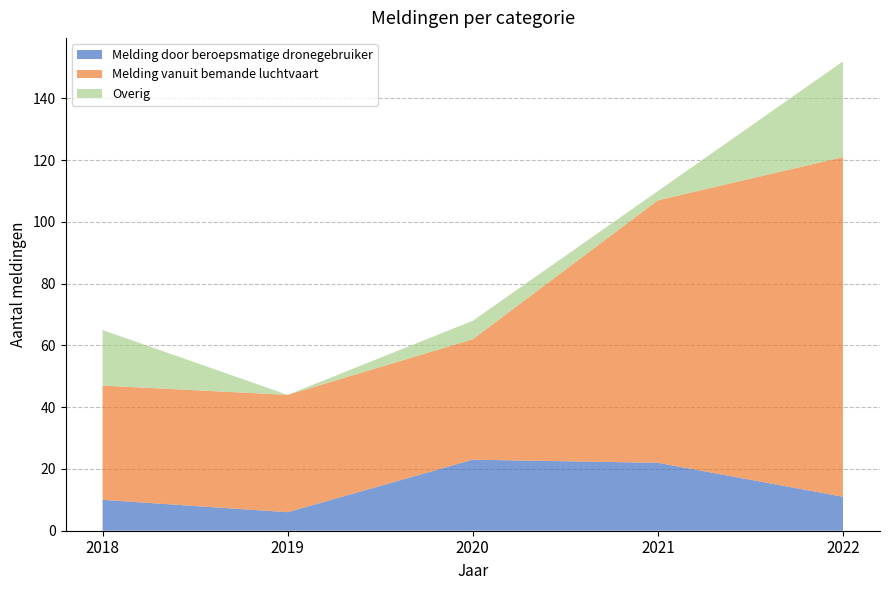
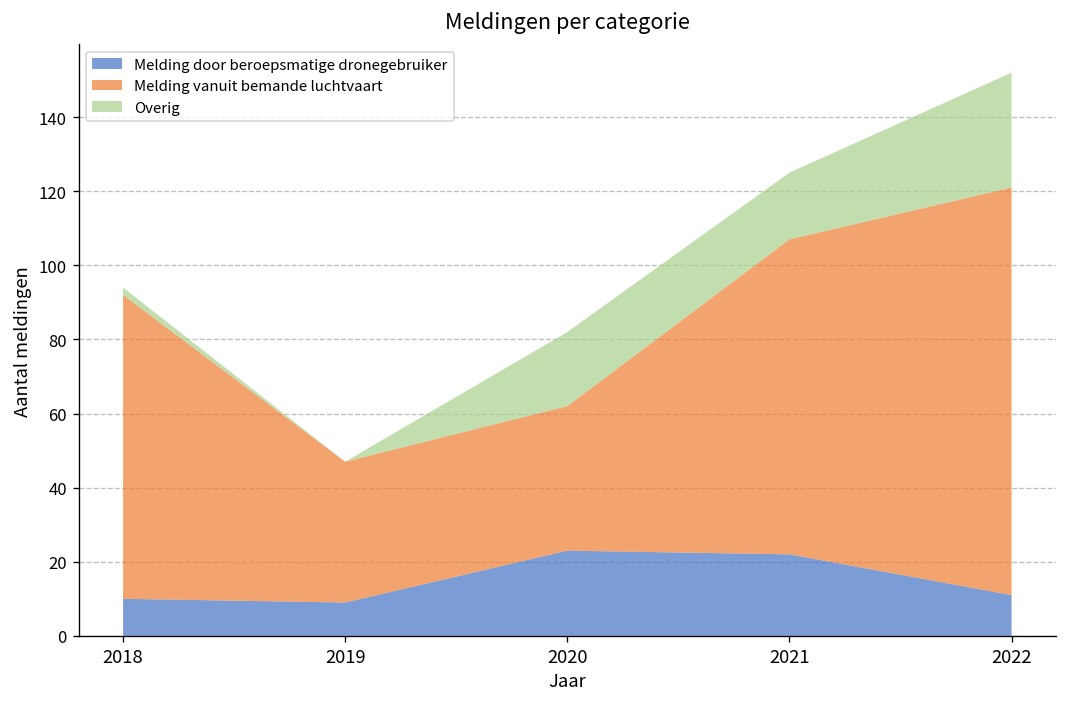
Melding vanuit bemande luchtvaart, 2018: 37 -> 82
Overig, 2018: 18 -> 2
Melding door beroepsmatige dronegebruiker, 2019: 6 -> 9
Overig, 2020: 6 -> 20
Overig, 2021: 3 -> 18
